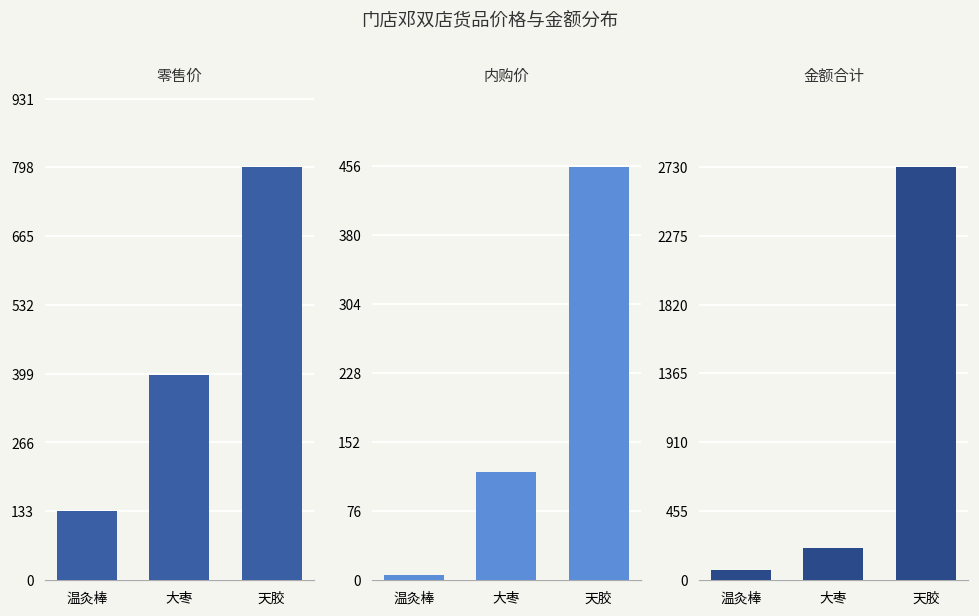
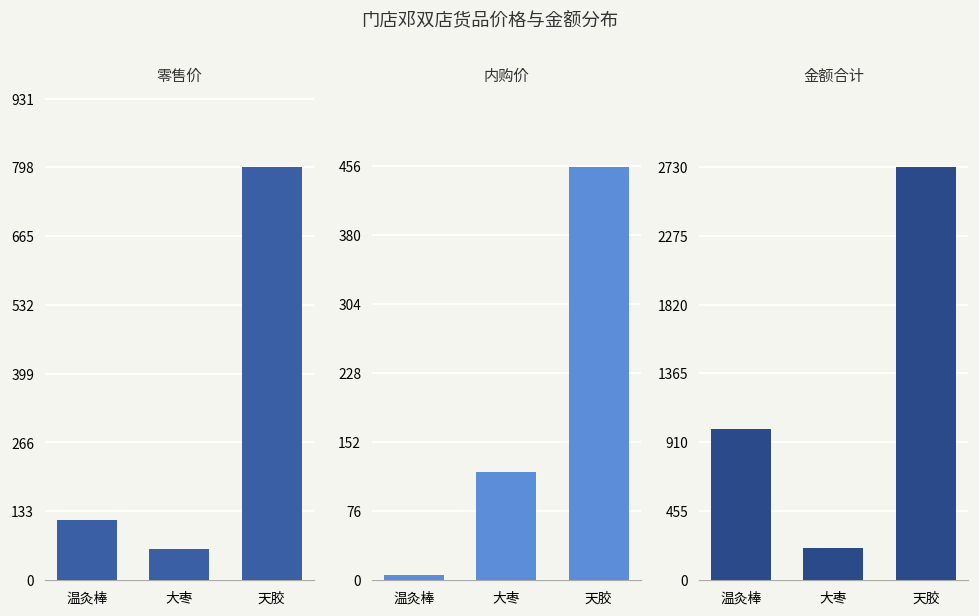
零售价, 温灸棒: 130 -> 120
零售价, 大枣: 400 -> 60
金额合计, 温灸棒: 70 -> 1000
